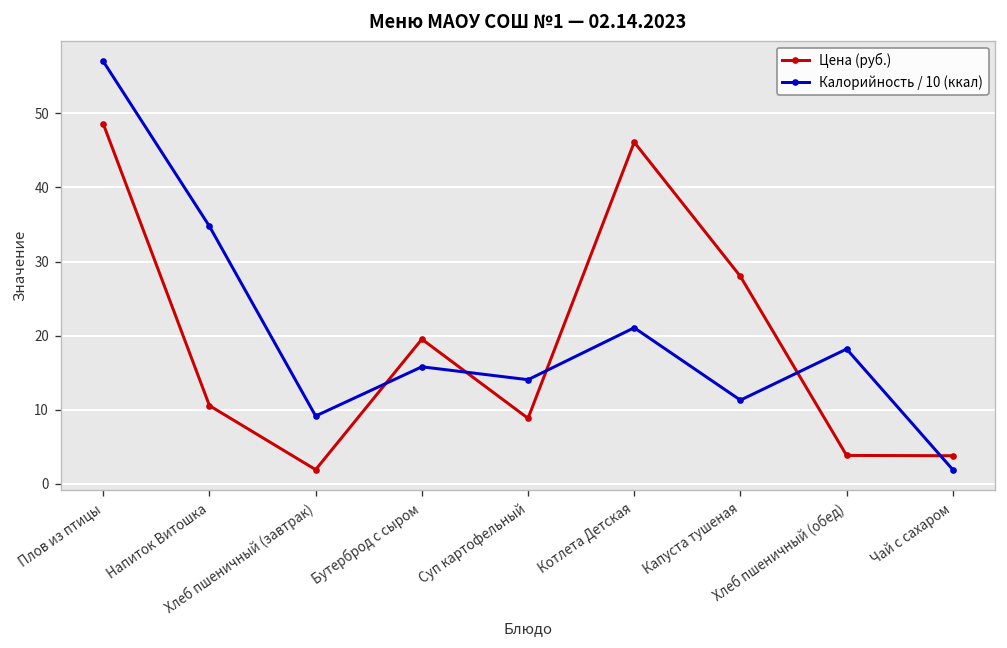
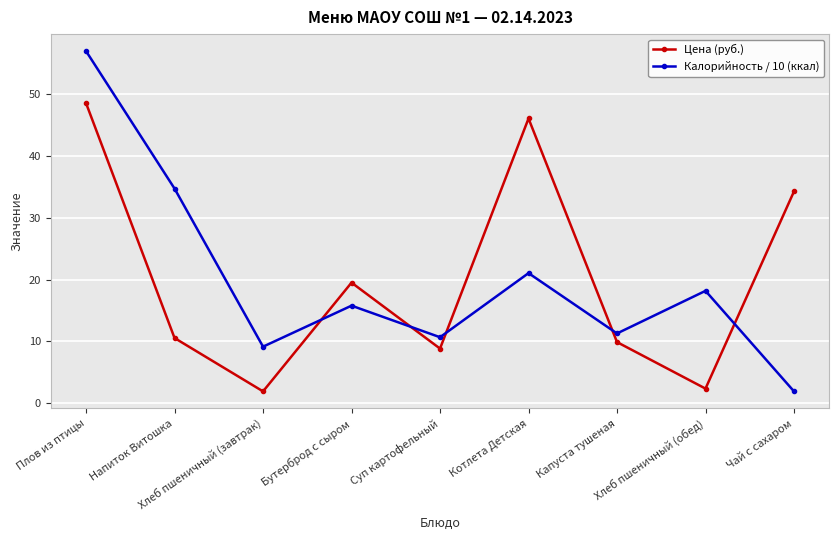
Калорийность / 10 (ккал), Суп картофельный: 14 -> 11
Цена (руб.), Капуста тушеная: 28 -> 10
Цена (руб.), Хлеб пшеничный (обед): 4 -> 2
Цена (руб.), Чай с сахаром: 4 -> 34
